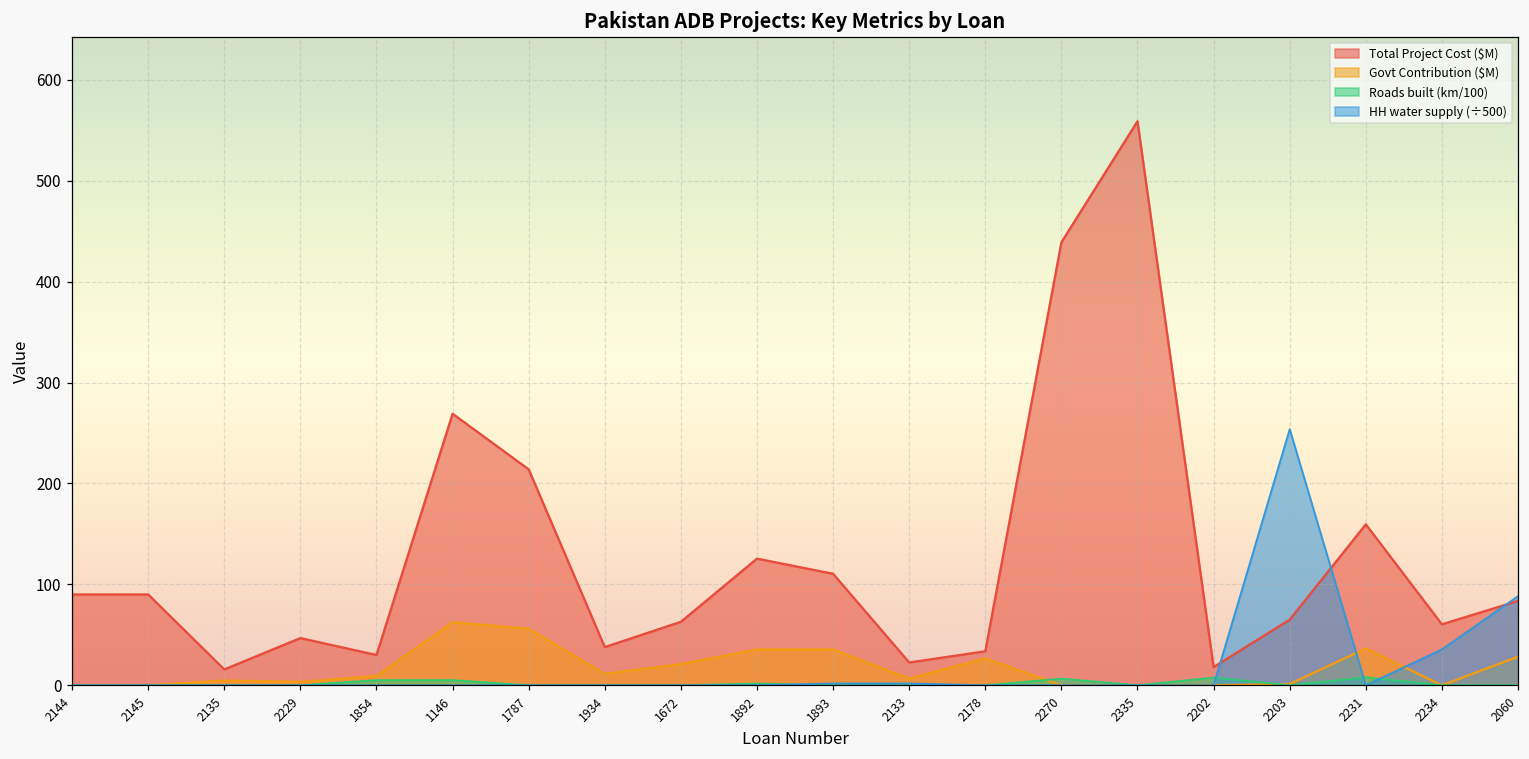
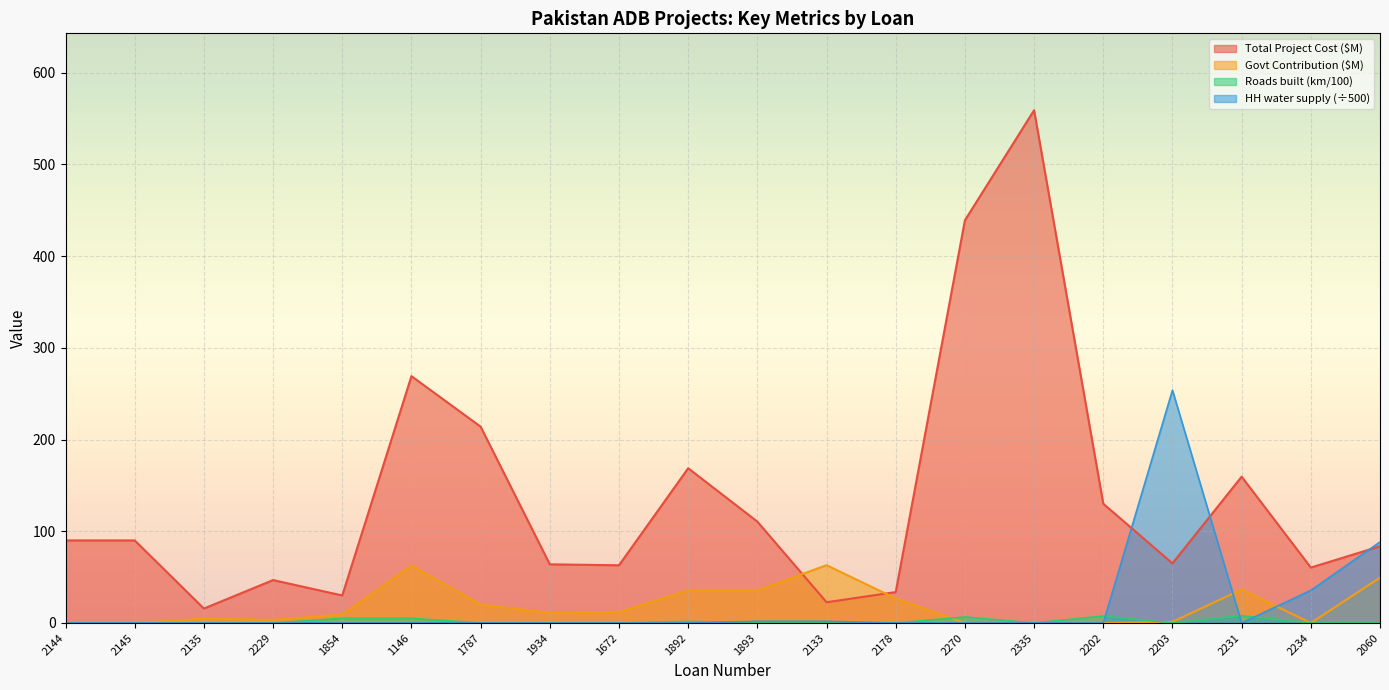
Govt Contribution ($M), 1787: 60 -> 20
Total Project Cost ($M), 1934: 40 -> 60
Govt Contribution ($M), 1672: 20 -> 10
Total Project Cost ($M), 1892: 130 -> 170
Govt Contribution ($M), 2133: 10 -> 60
Total Project Cost ($M), 2202: 20 -> 130
Govt Contribution ($M), 2060: 30 -> 50
